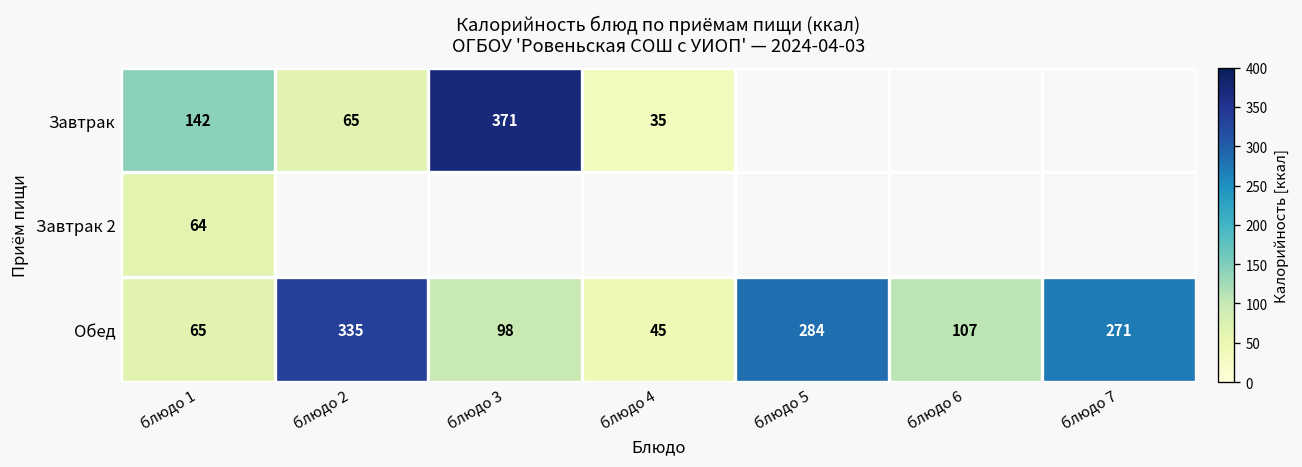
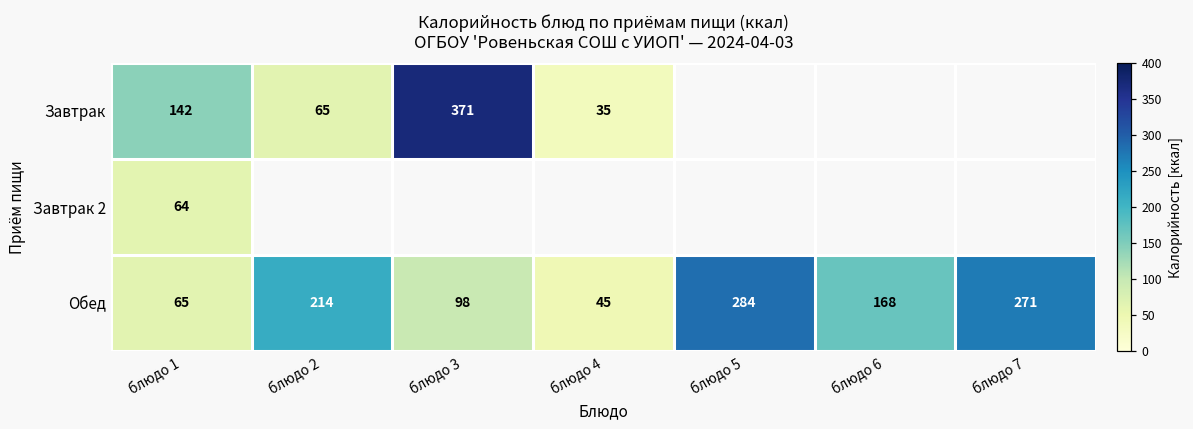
Обед, блюдо 2: 335 -> 214
Обед, блюдо 6: 107 -> 168
